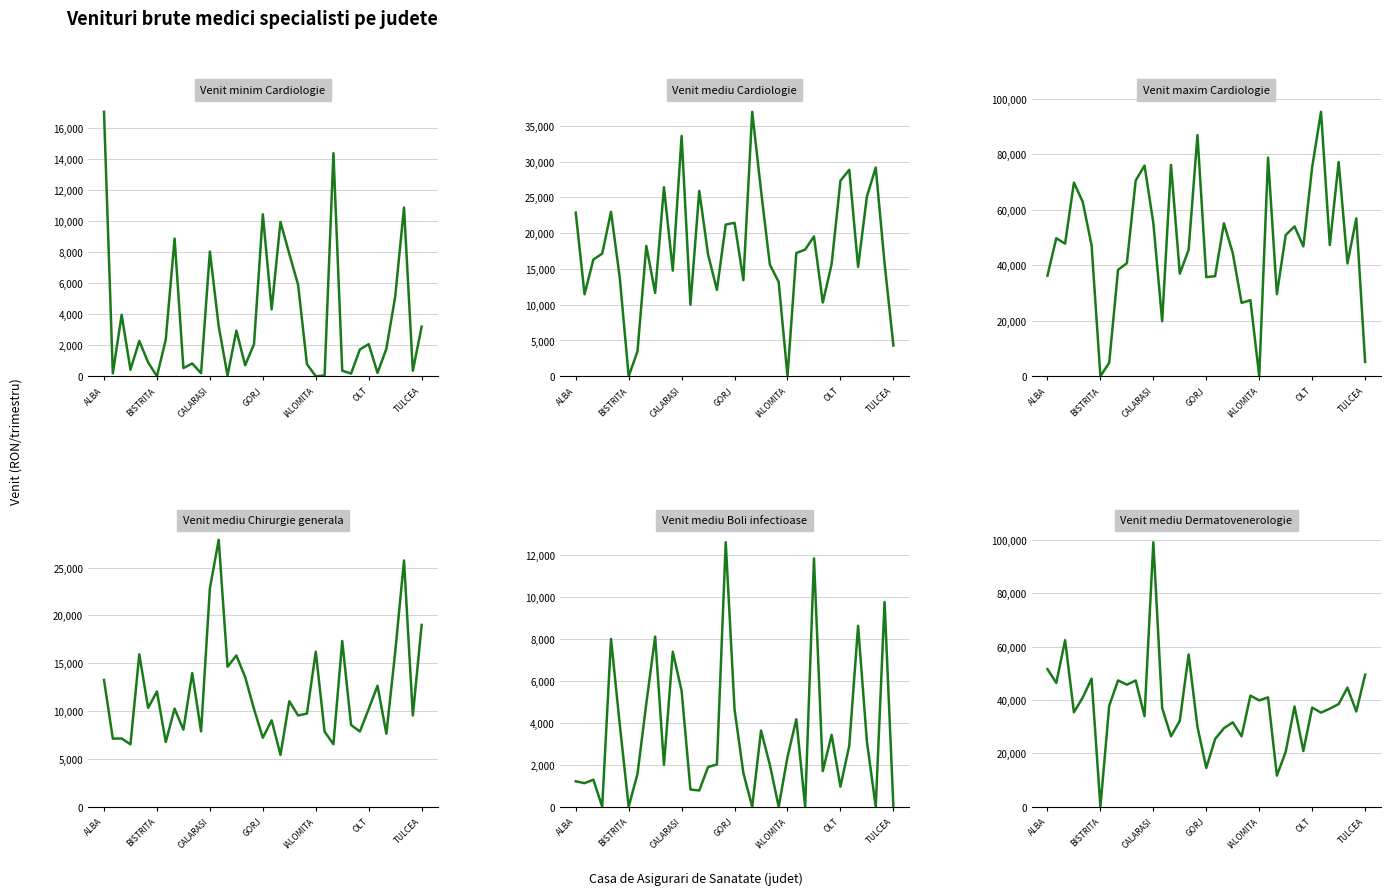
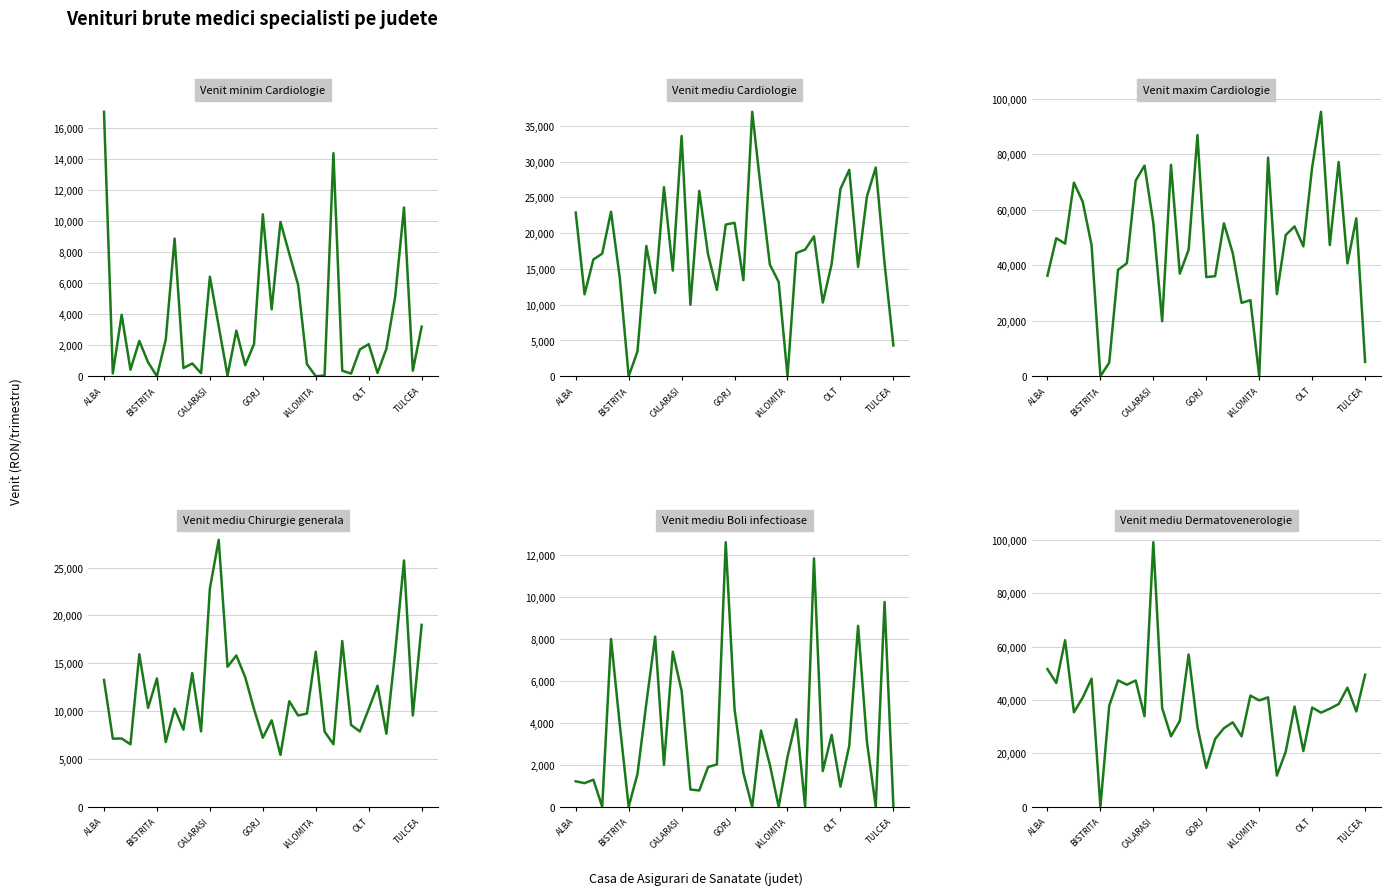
Venit minim Cardiologie, CALARASI: 8,000 -> 6,400
Venit mediu Cardiologie, OLT: 27,000 -> 26,000
Venit mediu Chirurgie generala, BISTRITA: 12,000 -> 13,000
